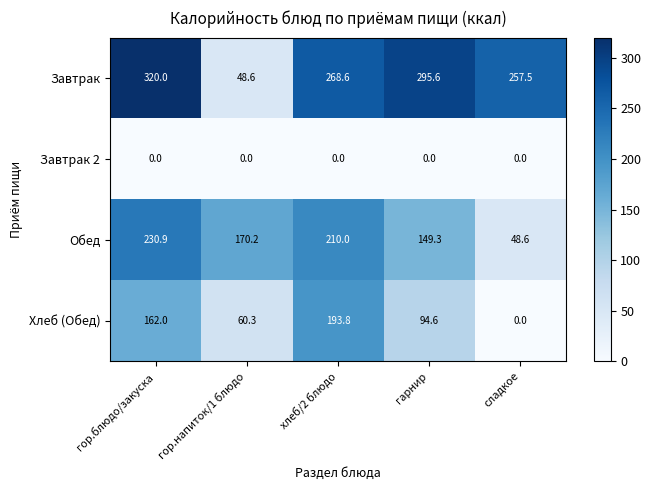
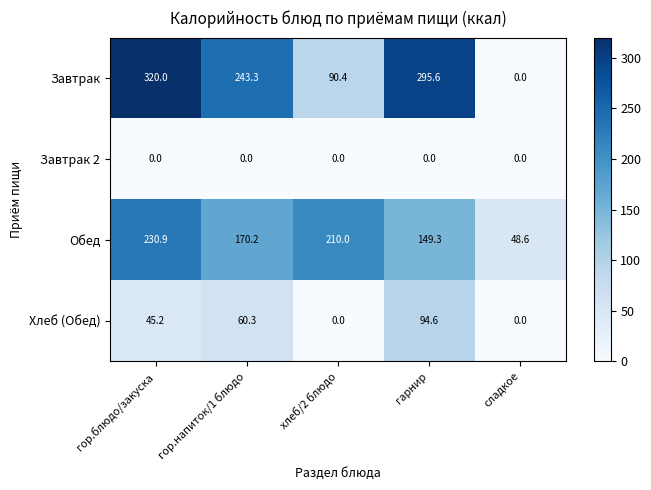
Завтрак, гор.напиток/1 блюдо: 48.6 -> 243.3
Завтрак, хлеб/2 блюдо: 268.6 -> 90.4
Завтрак, сладкое: 257.5 -> 0.0
Хлеб (Обед), гор.блюдо/закуска: 162.0 -> 45.2
Хлеб (Обед), хлеб/2 блюдо: 193.8 -> 0.0
